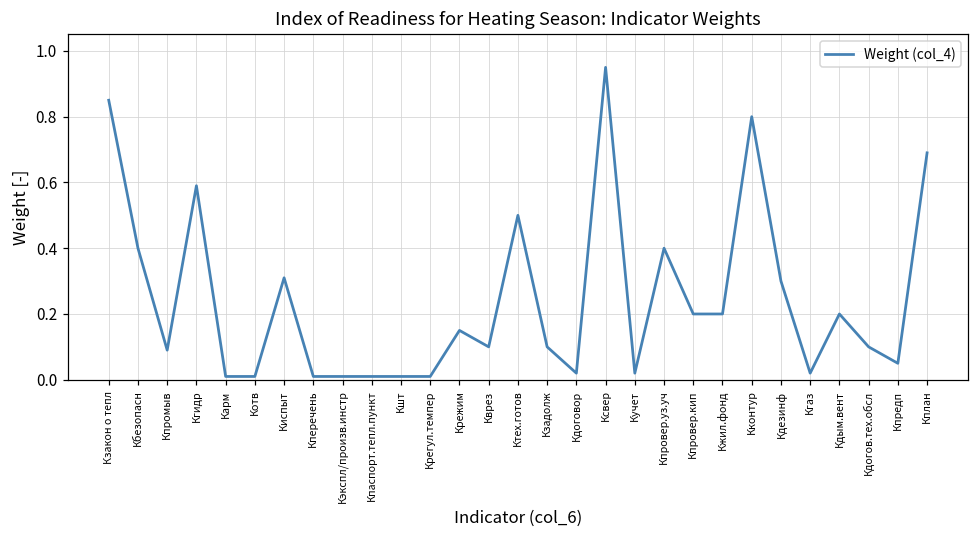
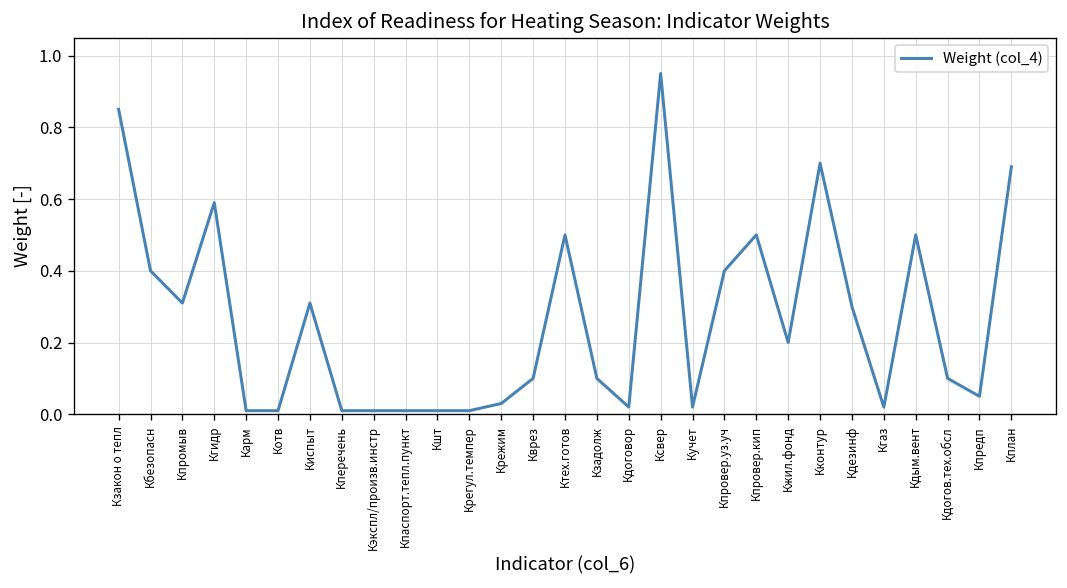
Кпромыв: 0.09 -> 0.31
Крежим: 0.15 -> 0.03
Кпровер.кип: 0.2 -> 0.5
Кконтур: 0.8 -> 0.7
Кдым.вент: 0.2 -> 0.5
